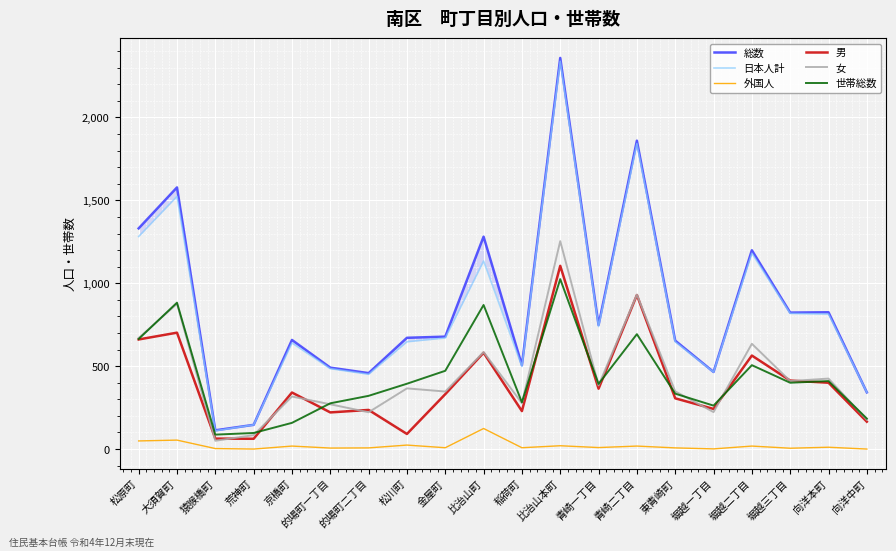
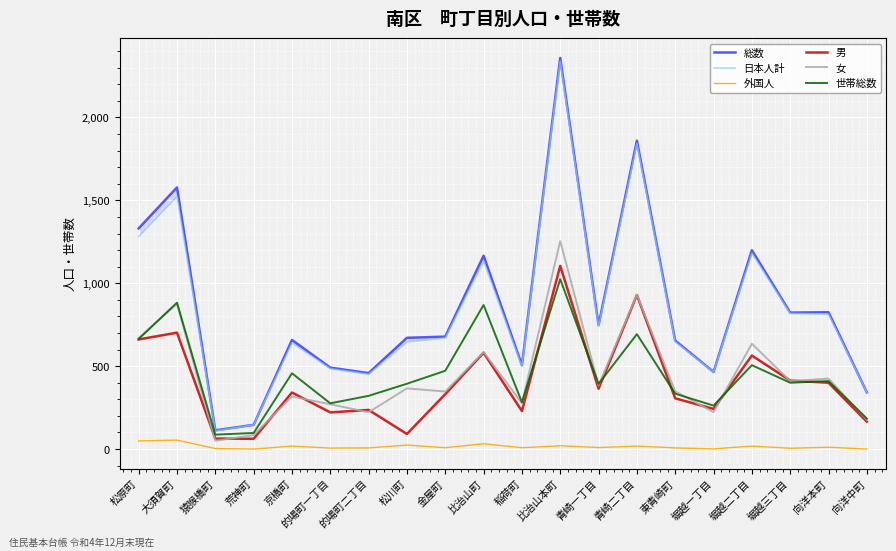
世帯総数, 京橋町: 160 -> 460
総数, 比治山町: 1,280 -> 1,170
外国人, 比治山町: 120 -> 30
